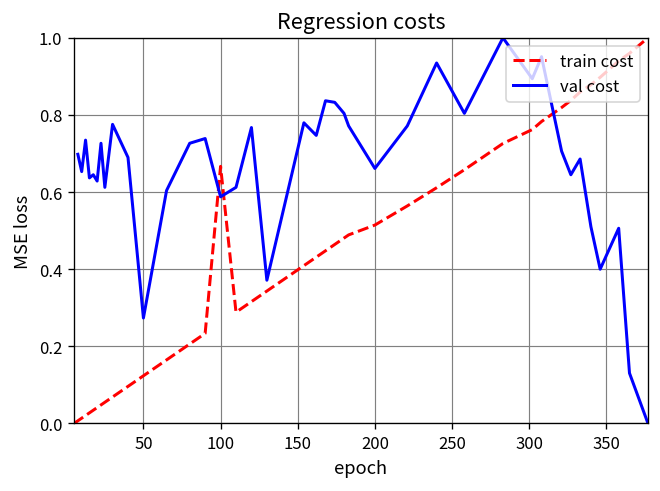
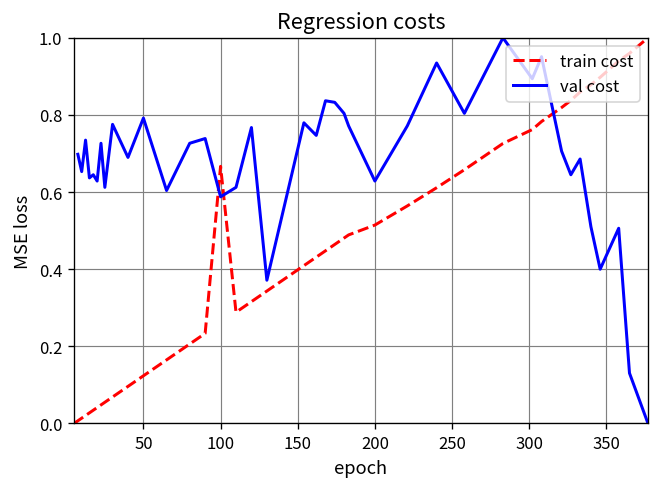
val cost, 50: 0.27 -> 0.79
val cost, 200: 0.66 -> 0.63
